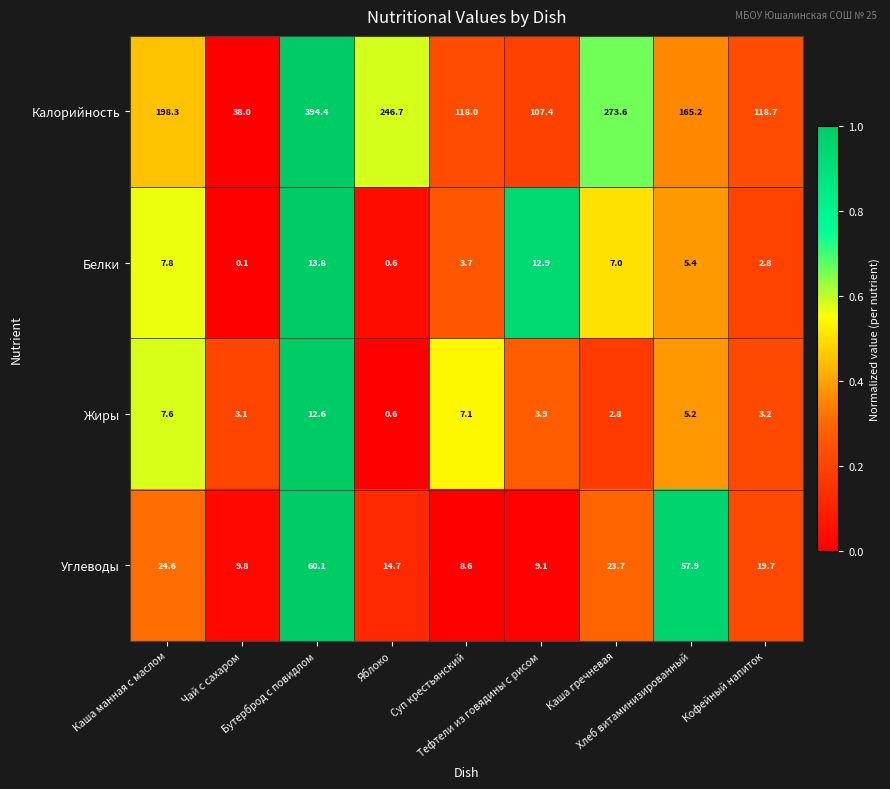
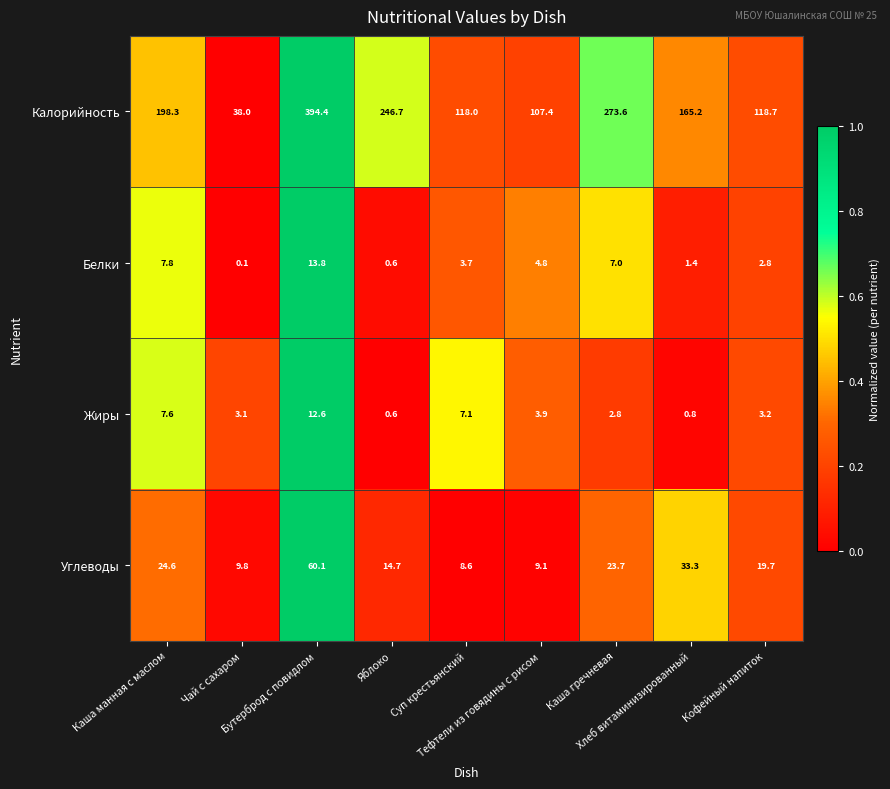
Белки, Тефтели из говядины с рисом: 12.9 -> 4.8
Белки, Хлеб витаминизированный: 5.4 -> 1.4
Жиры, Хлеб витаминизированный: 5.2 -> 0.8
Углеводы, Хлеб витаминизированный: 57.9 -> 33.3
